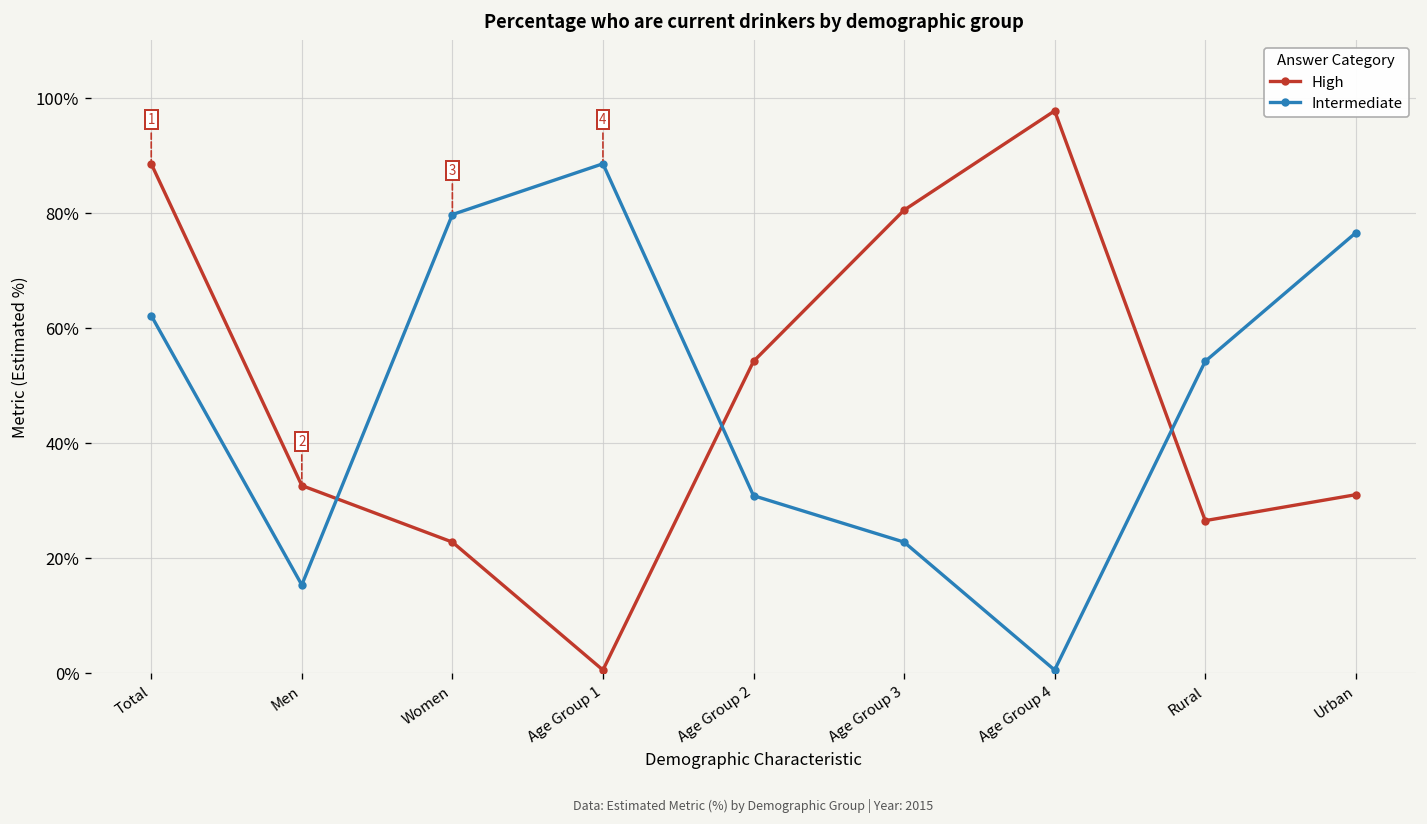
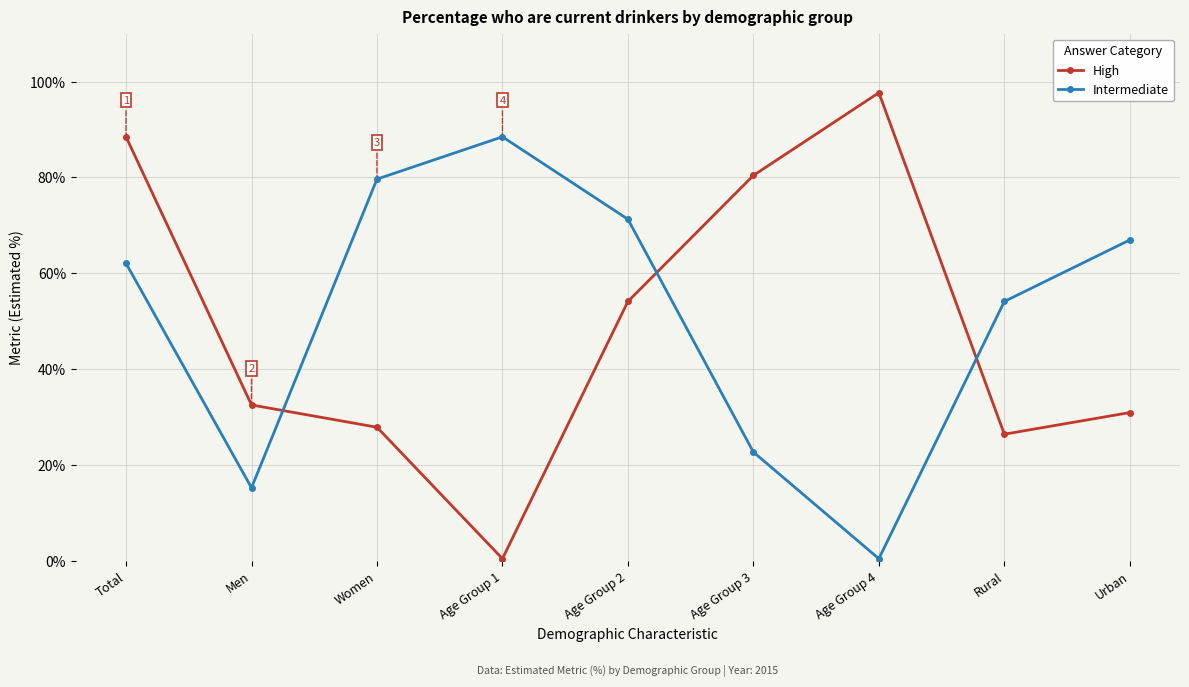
High, Women: 23% -> 28%
Intermediate, Age Group 2: 31% -> 71%
Intermediate, Urban: 76% -> 67%
